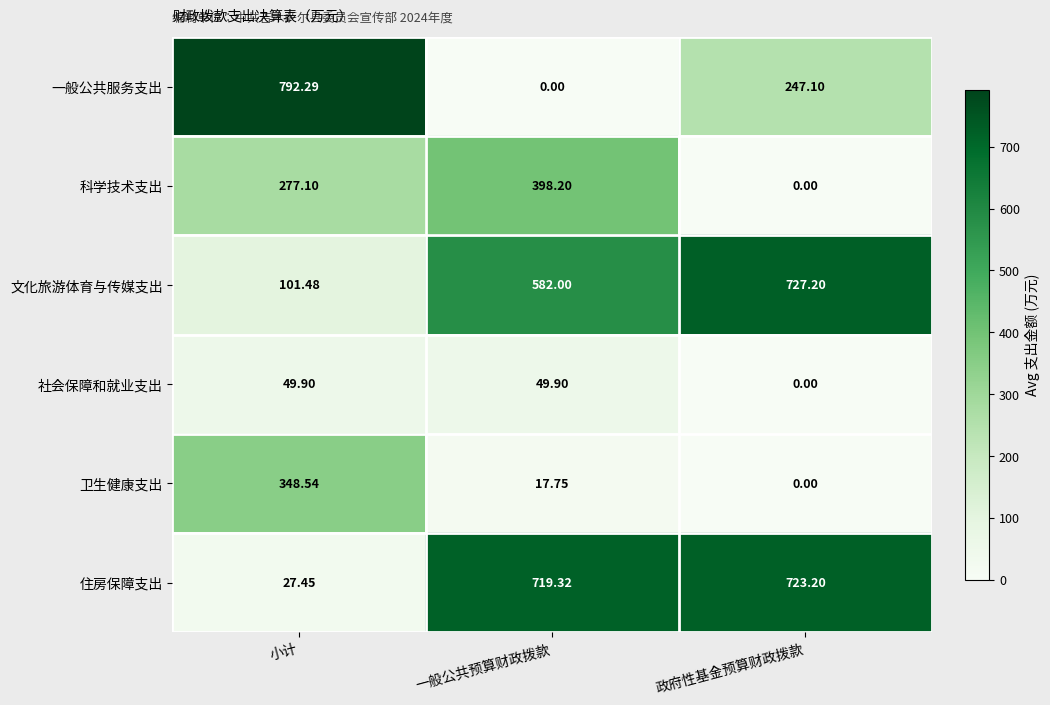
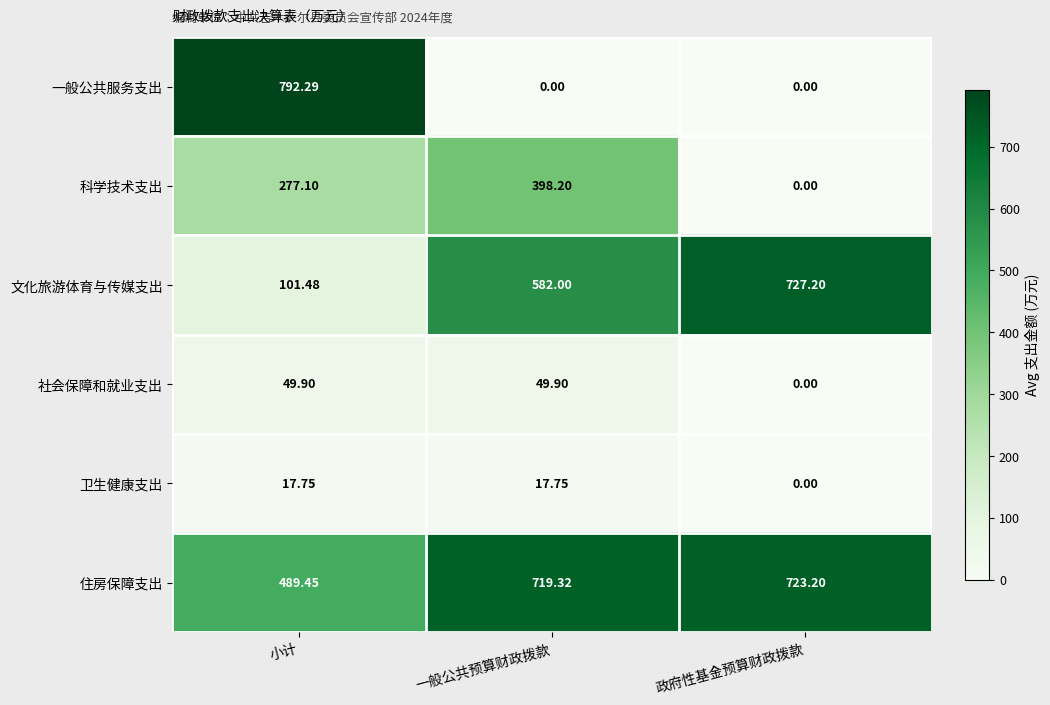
一般公共服务支出, 政府性基金预算财政拨款: 247.10 -> 0.00
卫生健康支出, 小计: 348.54 -> 17.75
住房保障支出, 小计: 27.45 -> 489.45
